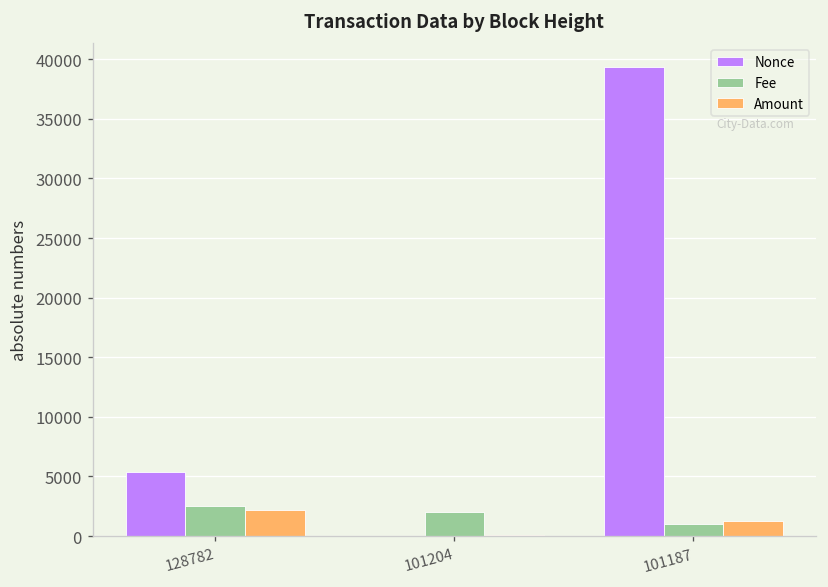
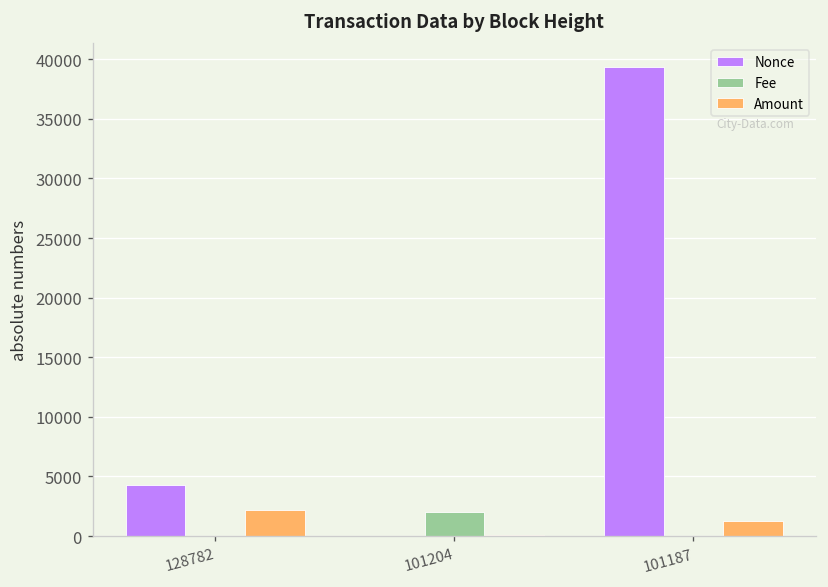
Nonce, 128782: 5000 -> 4000
Fee, 128782: 2000 -> 0
Fee, 101187: 1000 -> 0
